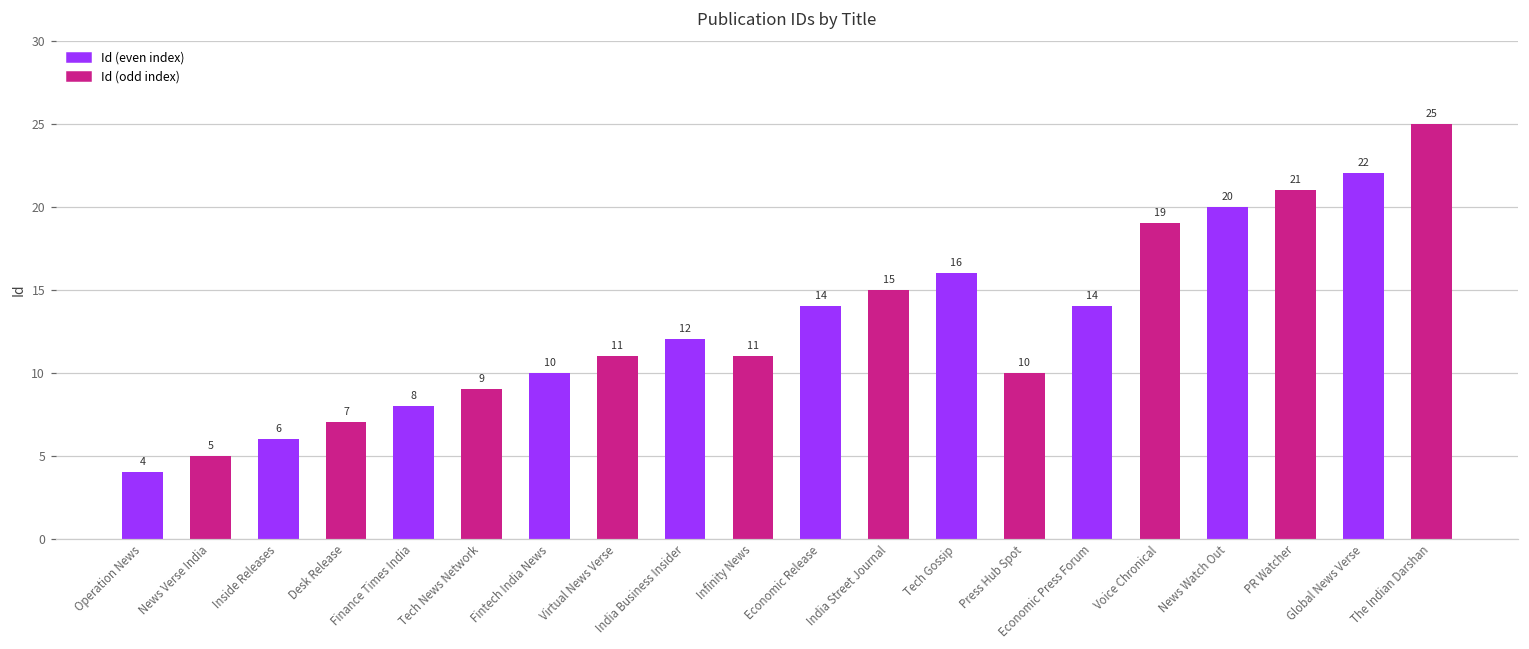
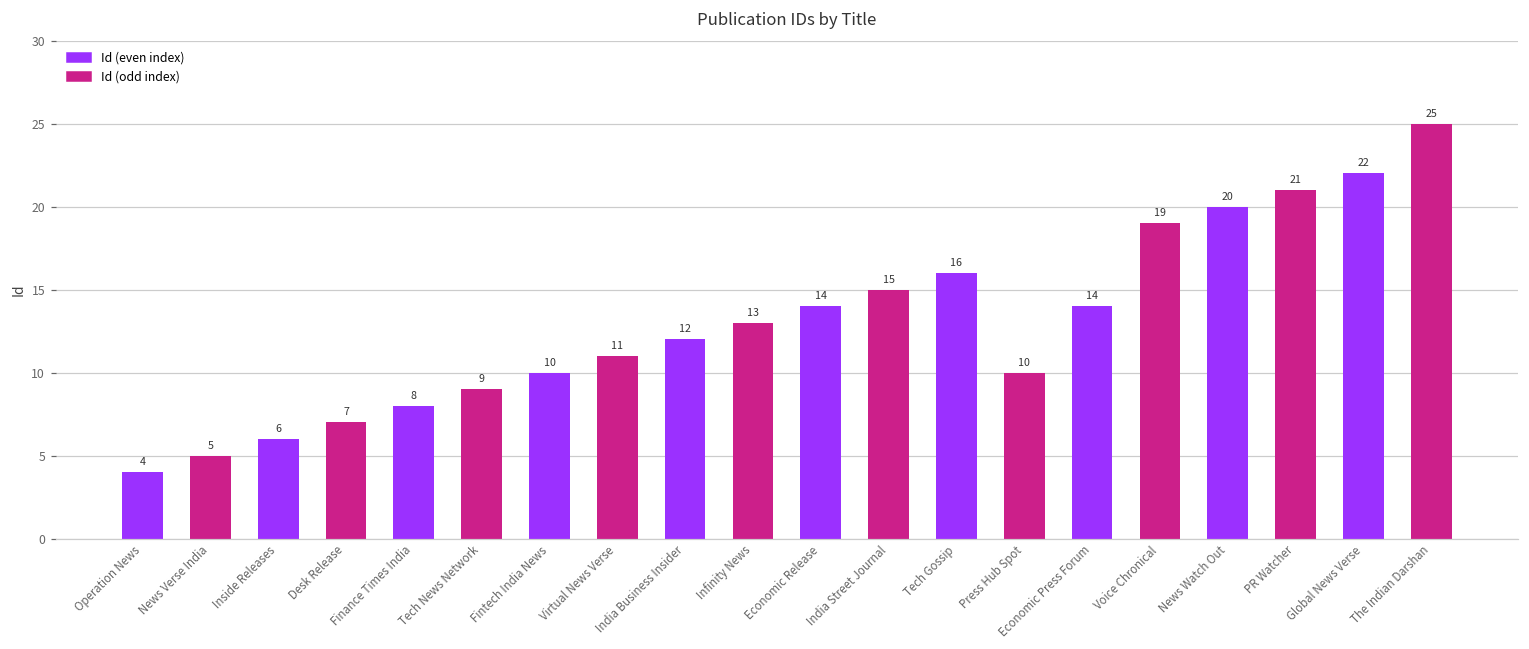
Infinity News: 11 -> 13
